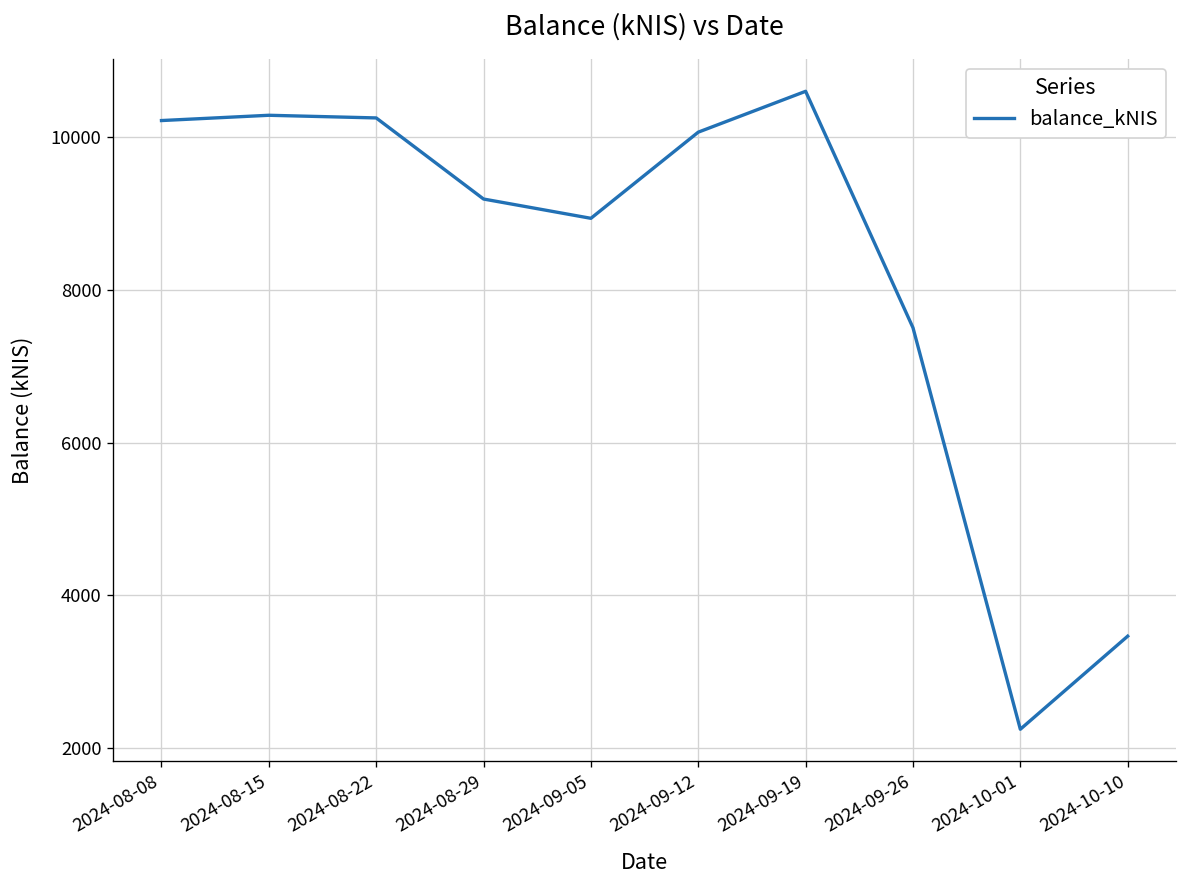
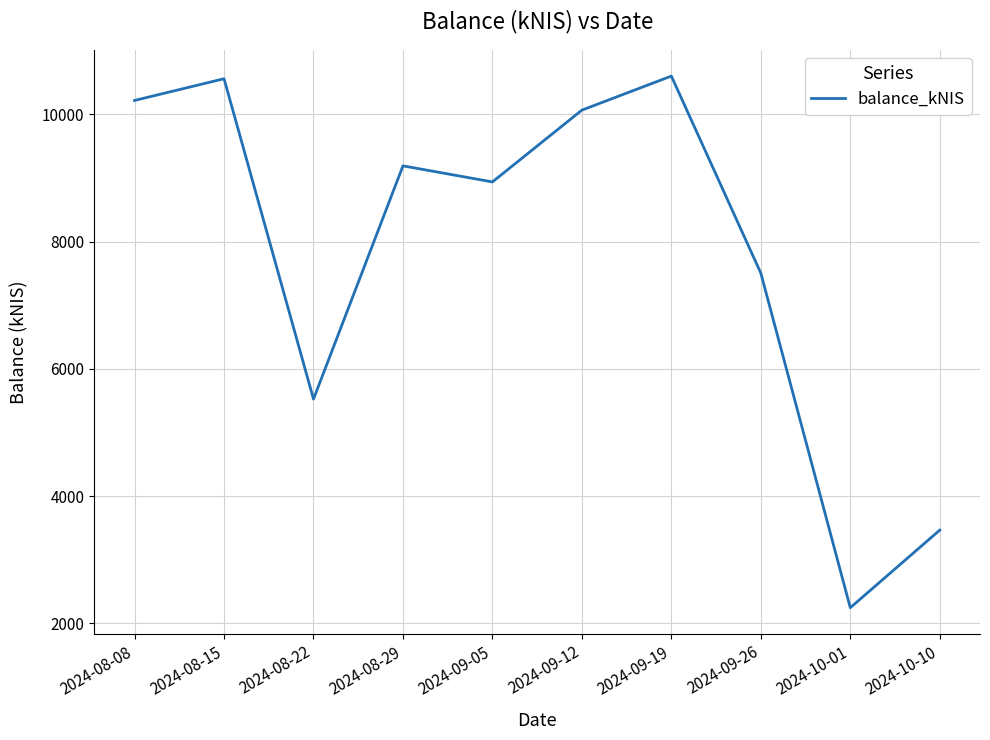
2024-08-15: 10300 -> 10600
2024-08-22: 10300 -> 5500
